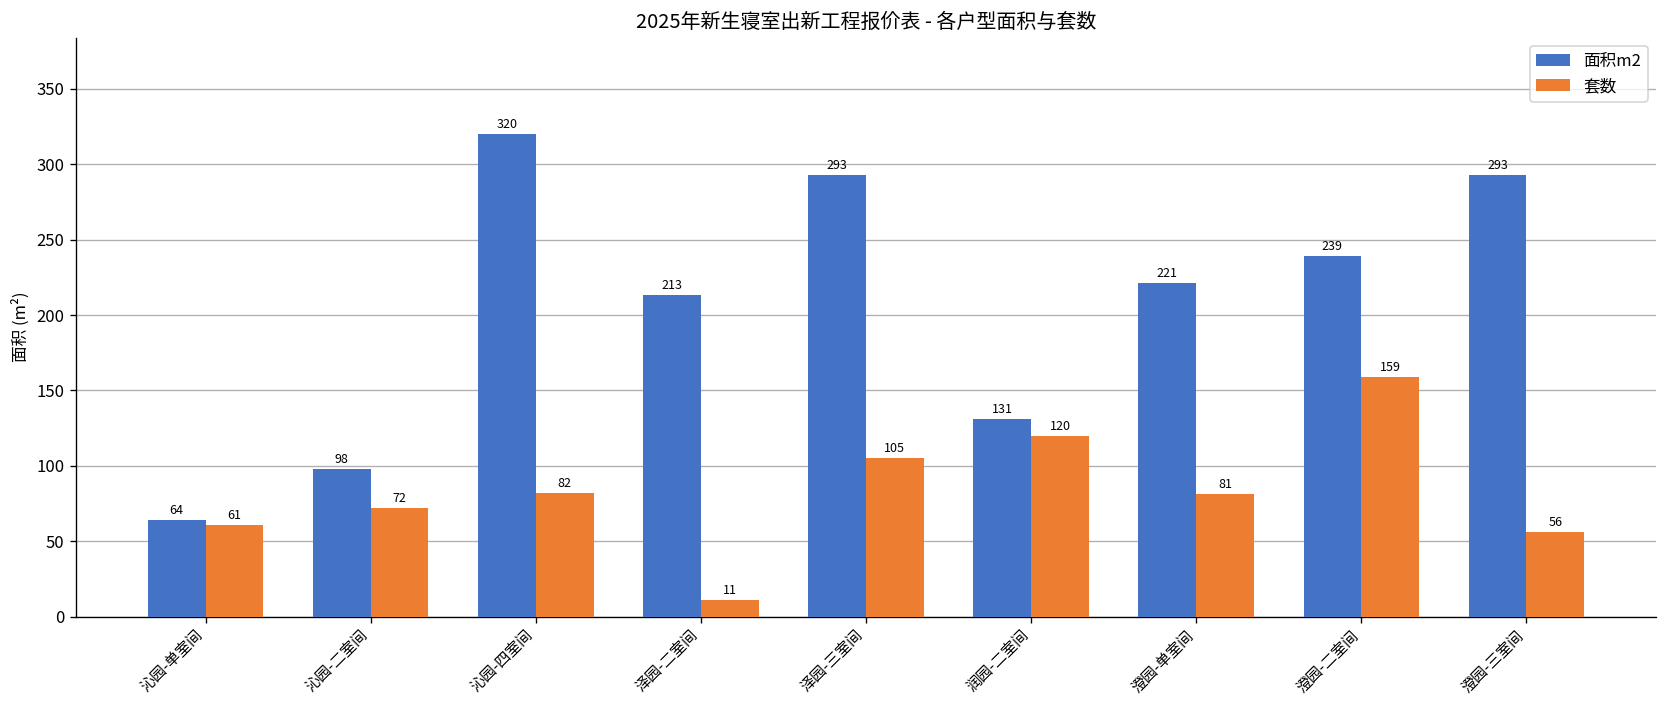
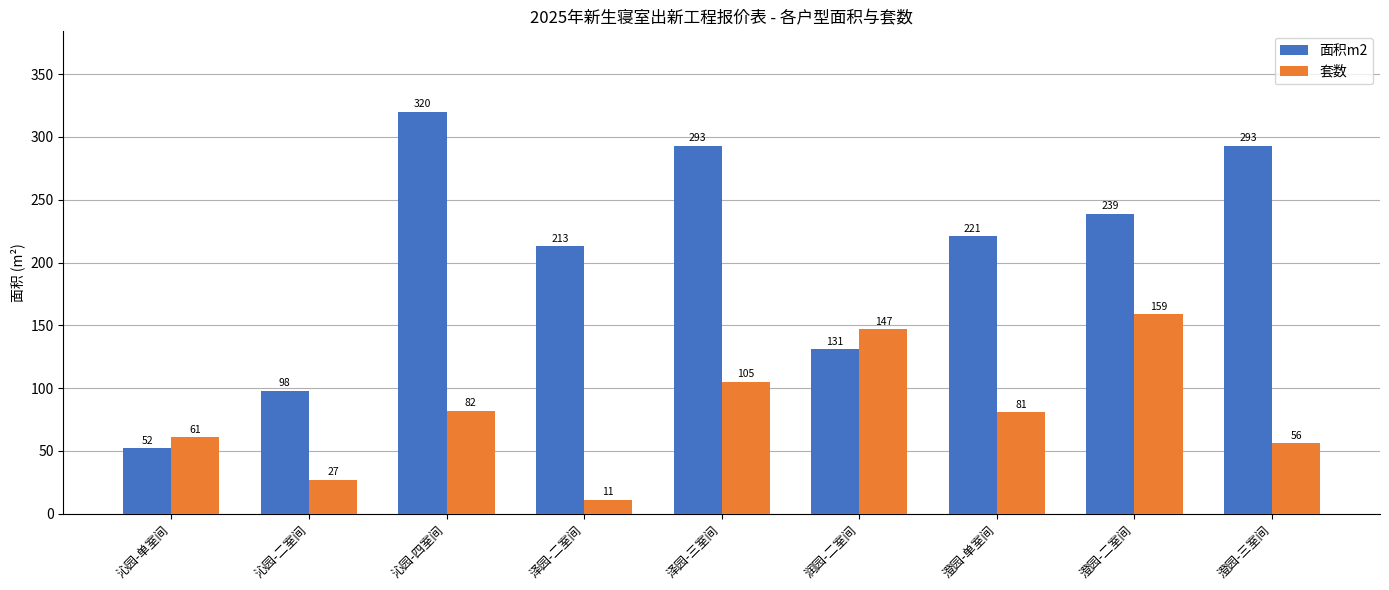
面积m2, 沁园-单室间: 64 -> 52
套数, 沁园-二室间: 72 -> 27
套数, 润园-二室间: 120 -> 147
